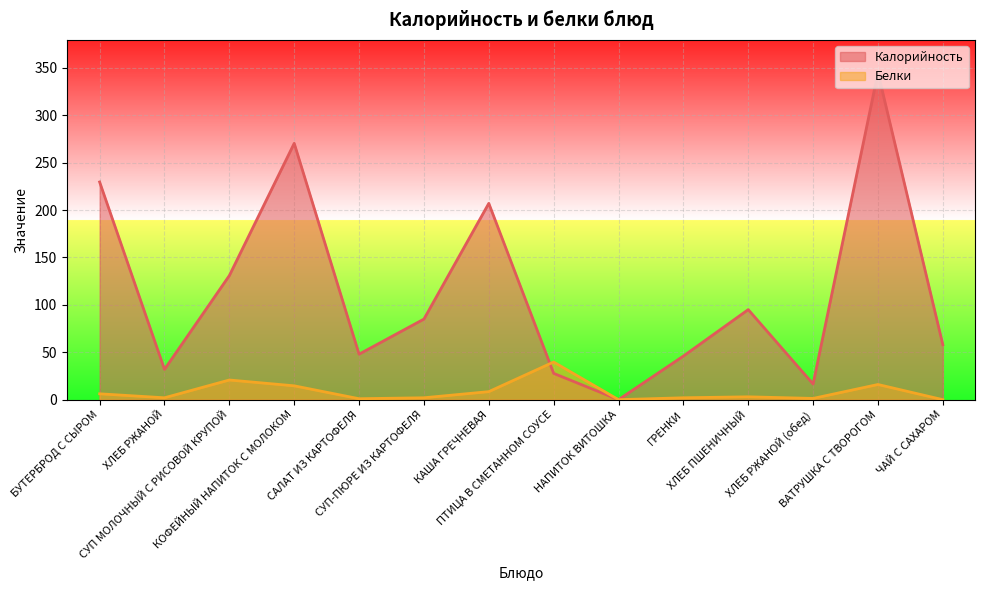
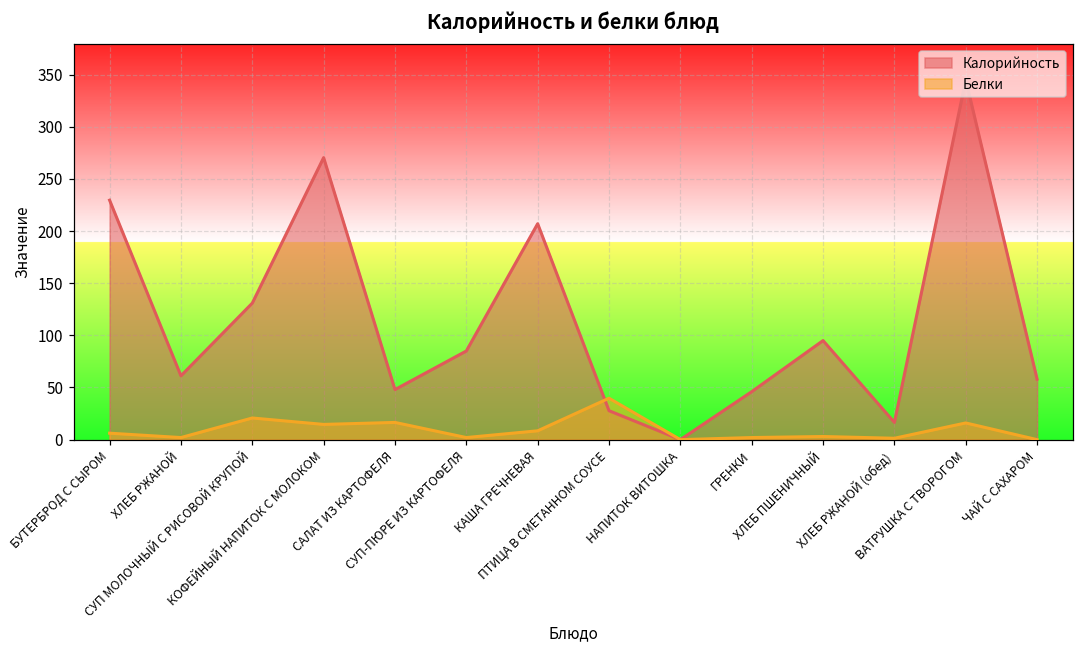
Калорийность, ХЛЕБ РЖАНОЙ: 30 -> 60
Белки, САЛАТ ИЗ КАРТОФЕЛЯ: 0 -> 20
